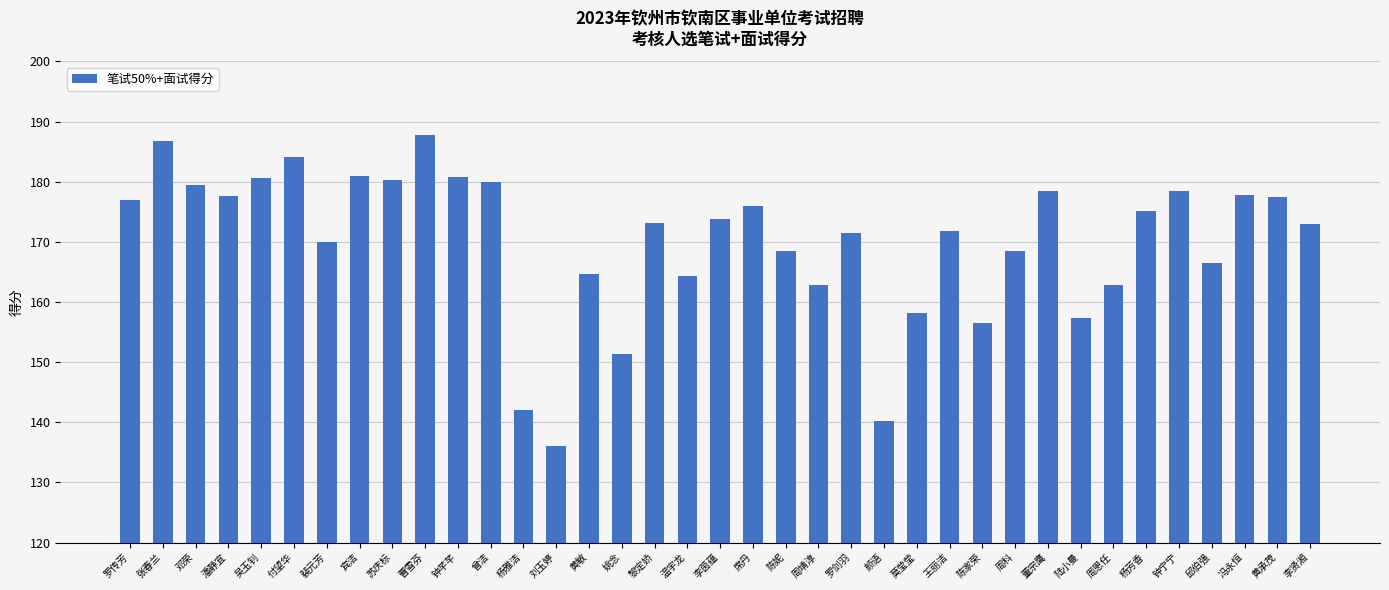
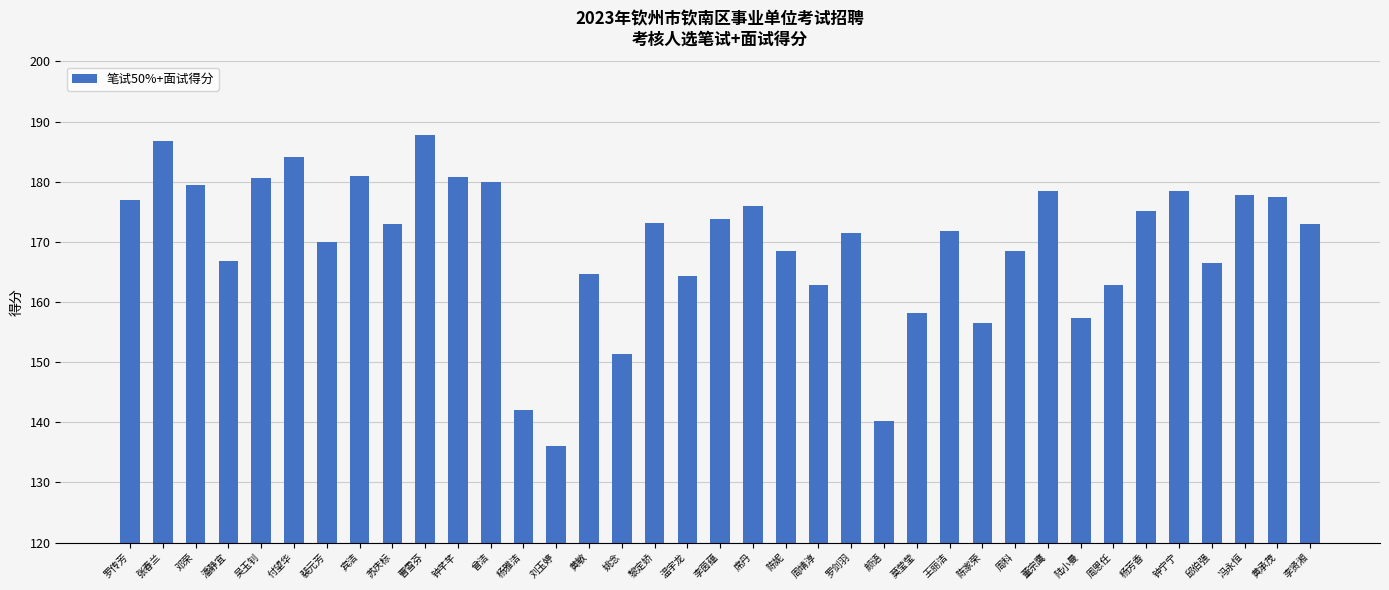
潘静宜: 178 -> 167
苏庆标: 180 -> 173
